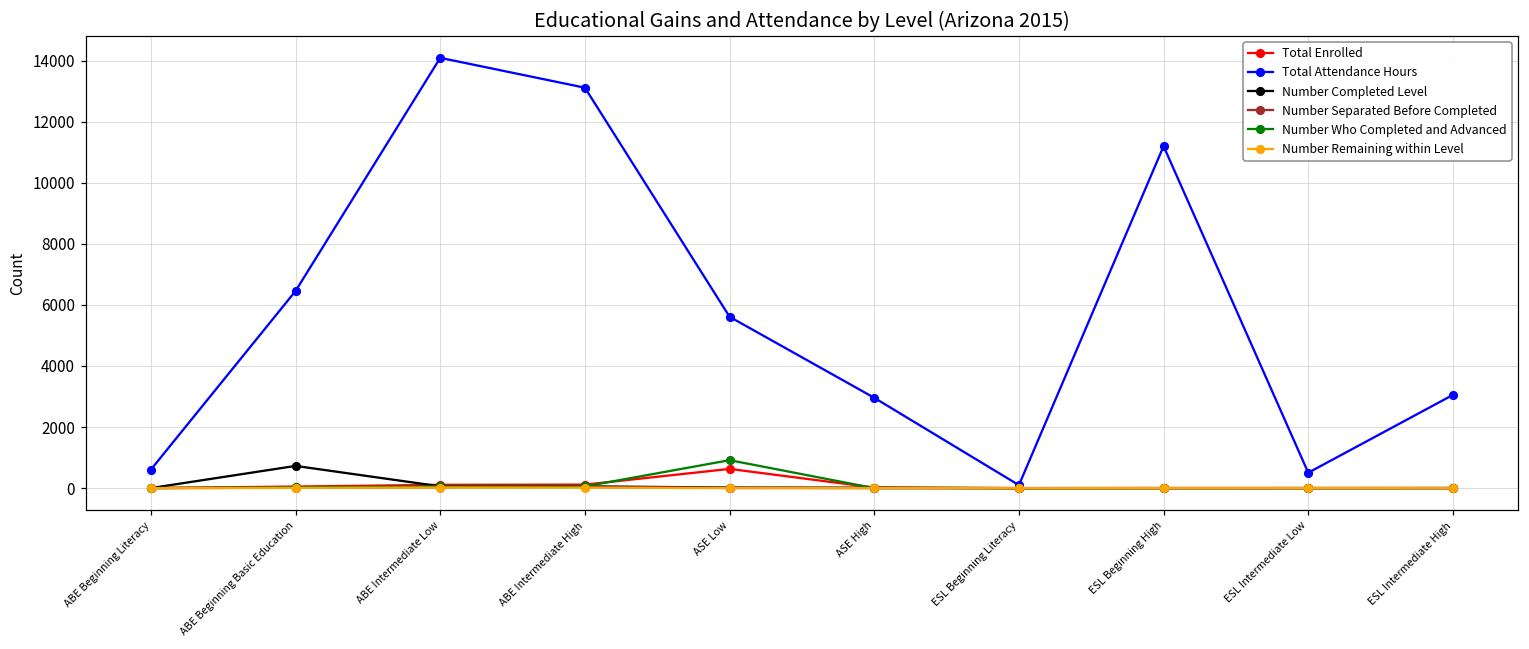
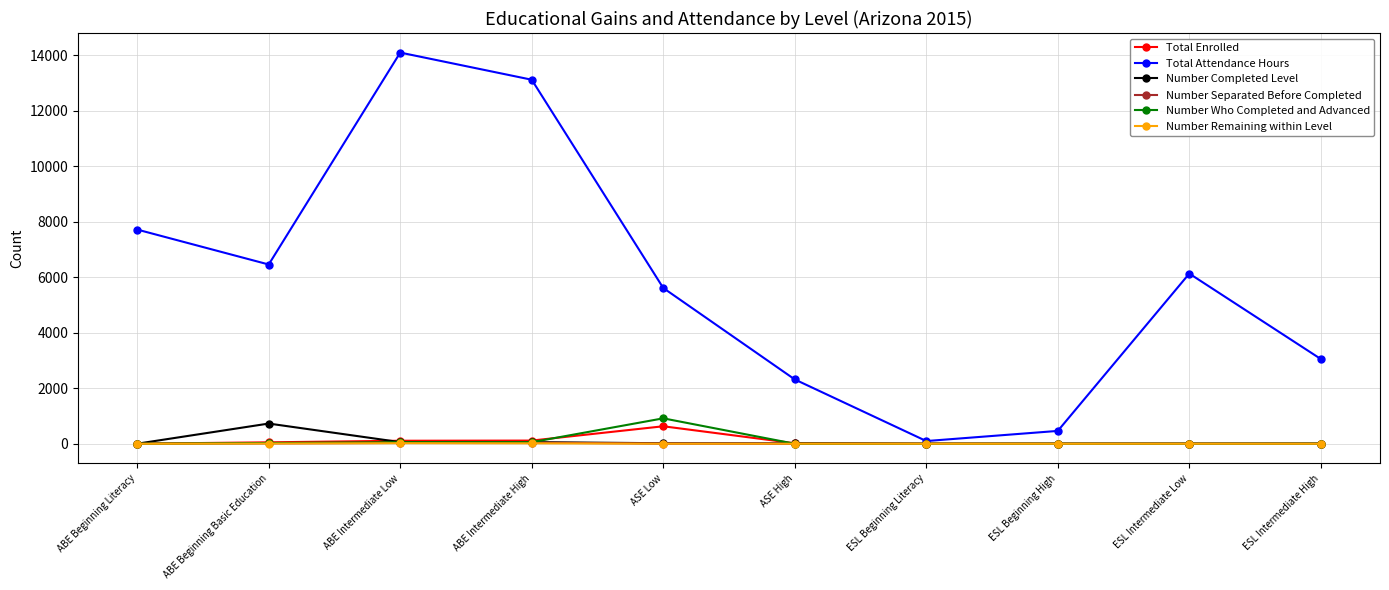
Total Attendance Hours, ABE Beginning Literacy: 600 -> 7700
Total Attendance Hours, ASE High: 3000 -> 2300
Total Attendance Hours, ESL Beginning High: 11200 -> 500
Total Attendance Hours, ESL Intermediate Low: 500 -> 6100
